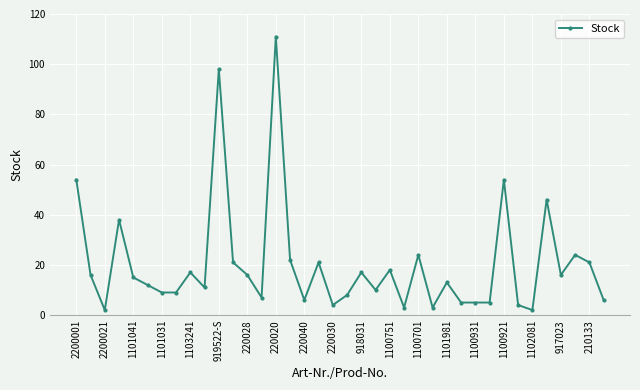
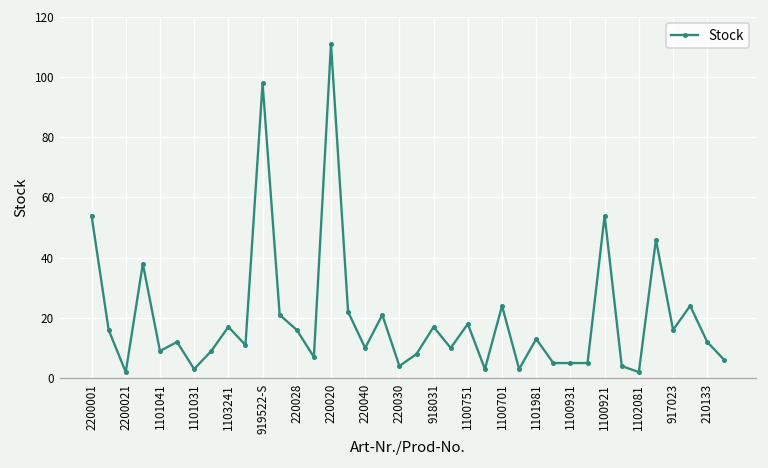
1101041: 15 -> 9
1101031: 9 -> 3
220040: 6 -> 10
210133: 21 -> 12
